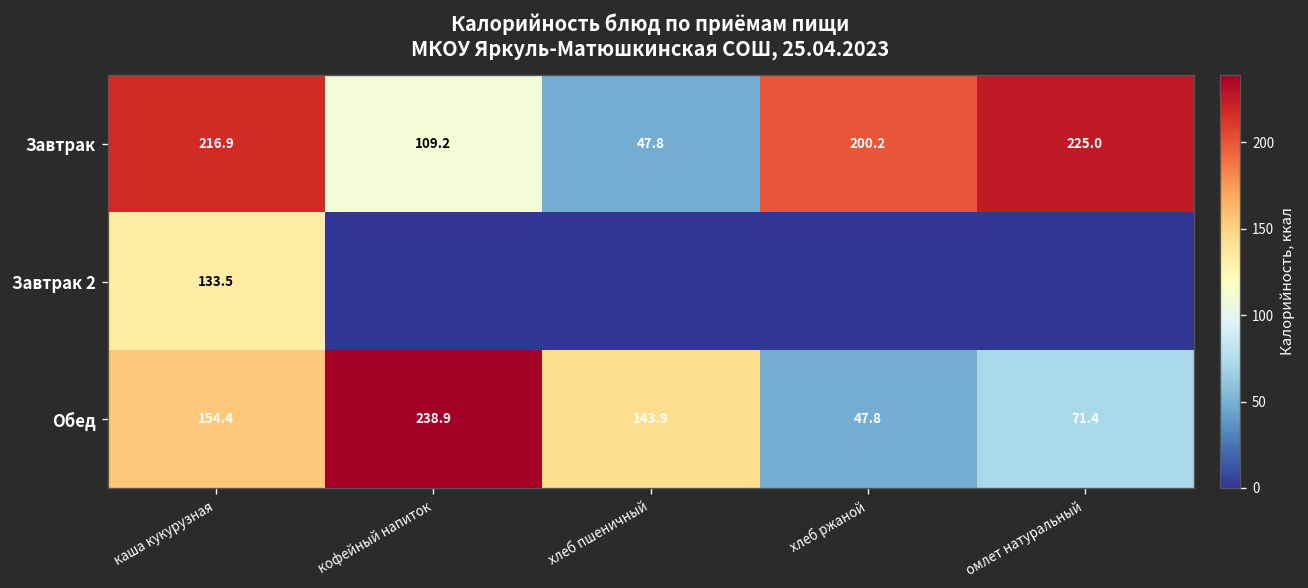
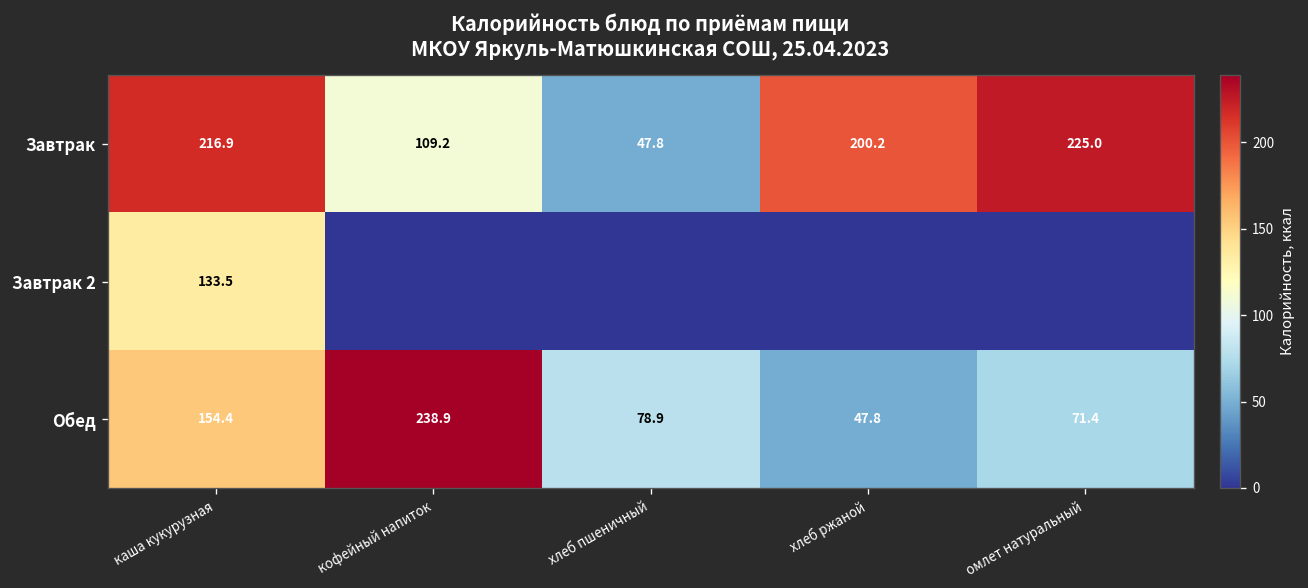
Обед, хлеб пшеничный: 143.9 -> 78.9
